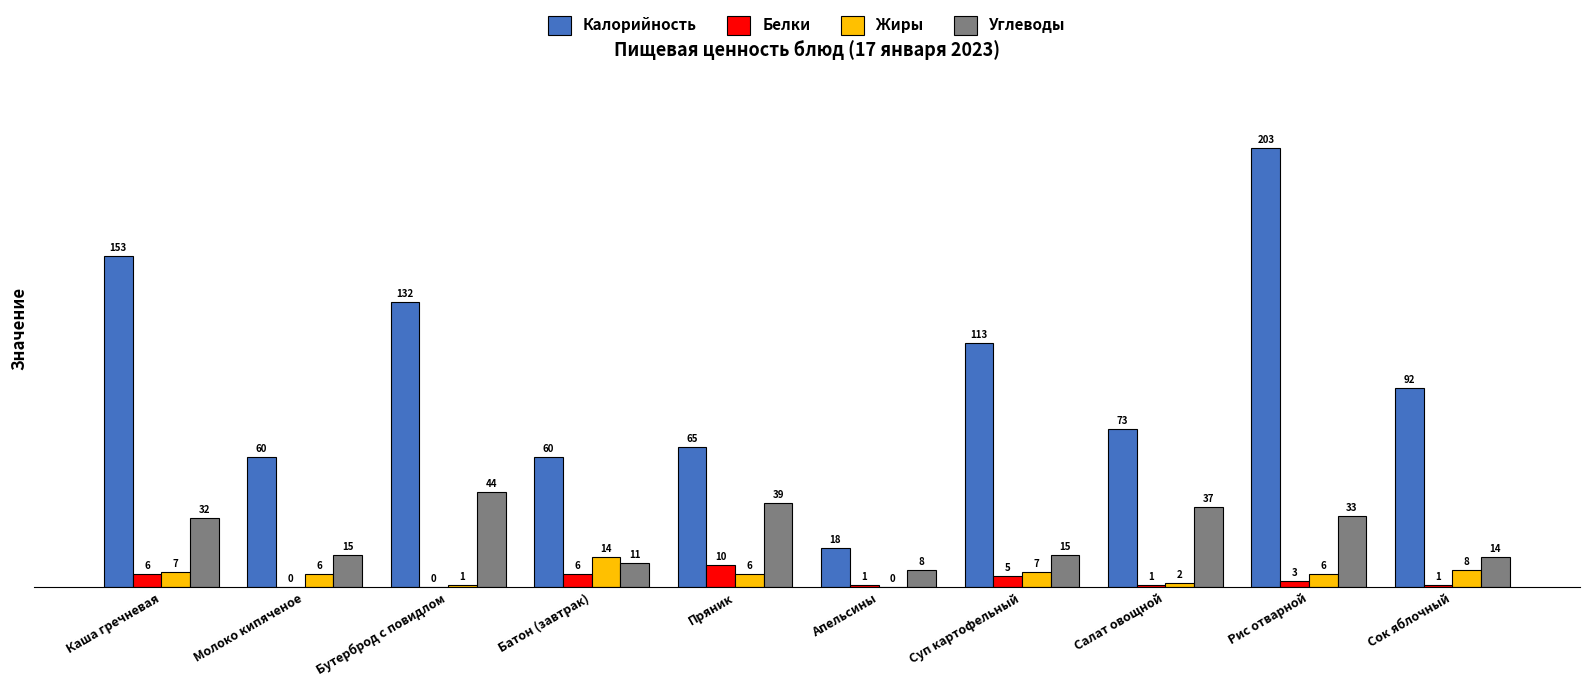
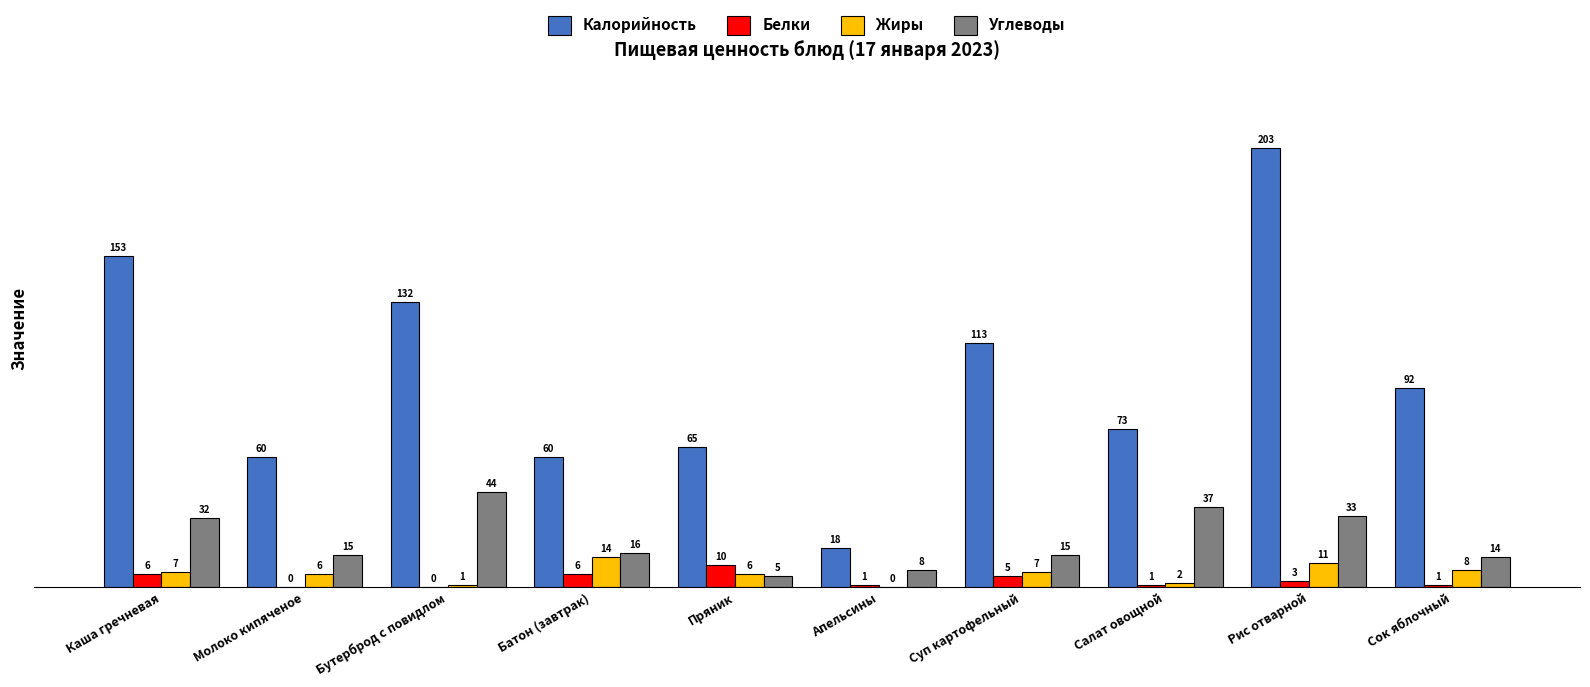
Углеводы, Батон (завтрак): 11 -> 16
Углеводы, Пряник: 39 -> 5
Жиры, Рис отварной: 6 -> 11
